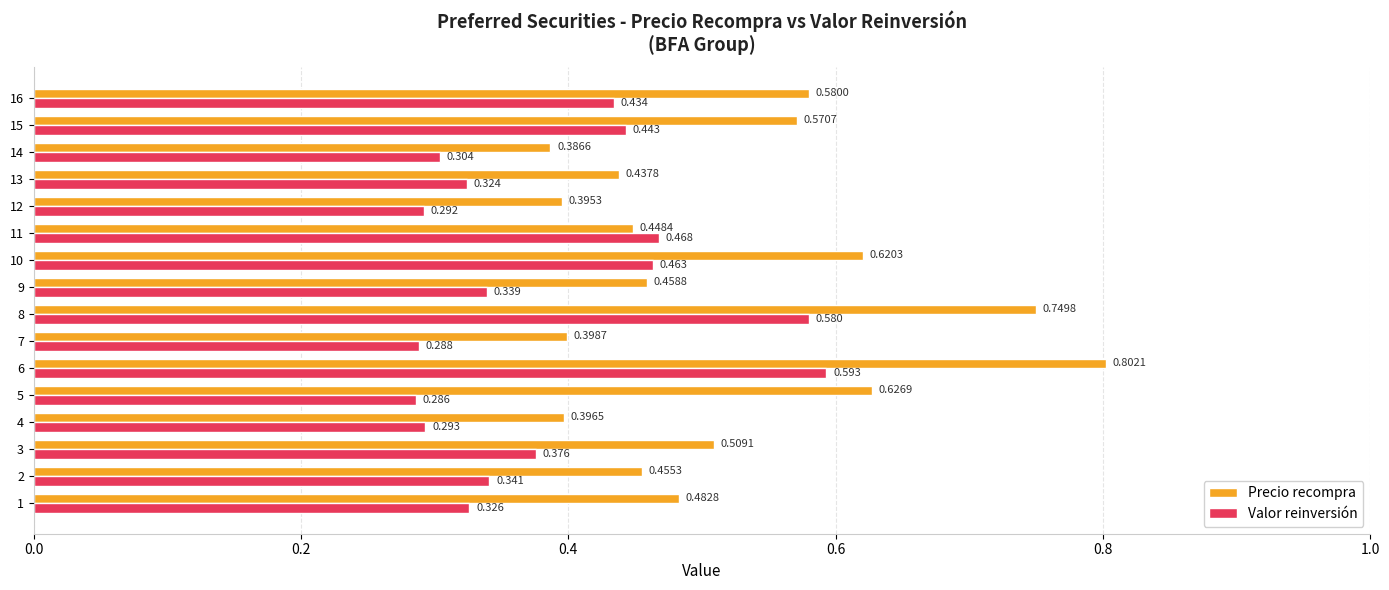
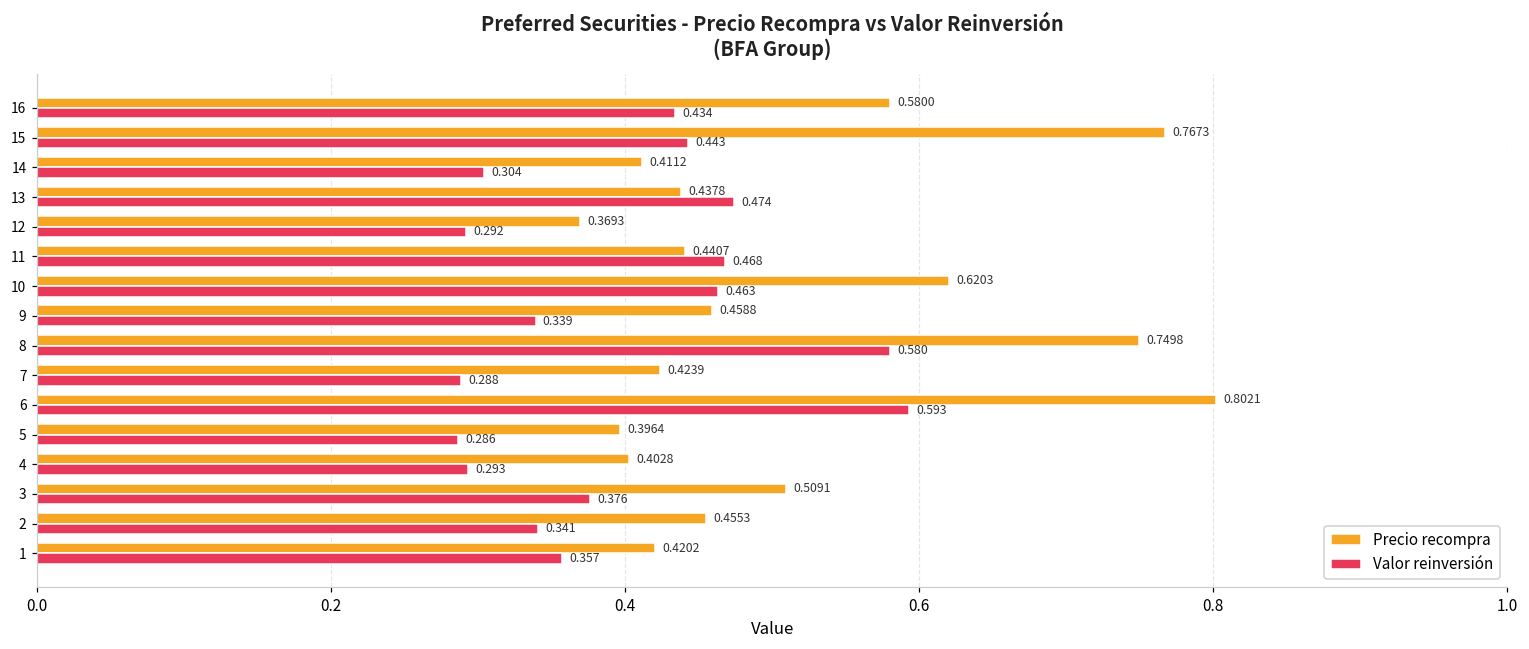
Precio recompra, 15: 0.5707 -> 0.7673
Precio recompra, 14: 0.3866 -> 0.4112
Valor reinversión, 13: 0.324 -> 0.474
Precio recompra, 12: 0.3953 -> 0.3693
Precio recompra, 11: 0.4484 -> 0.4407
Precio recompra, 7: 0.3987 -> 0.4239
Precio recompra, 5: 0.6269 -> 0.3964
Precio recompra, 4: 0.3965 -> 0.4028
Precio recompra, 1: 0.4828 -> 0.4202
Valor reinversión, 1: 0.326 -> 0.357
